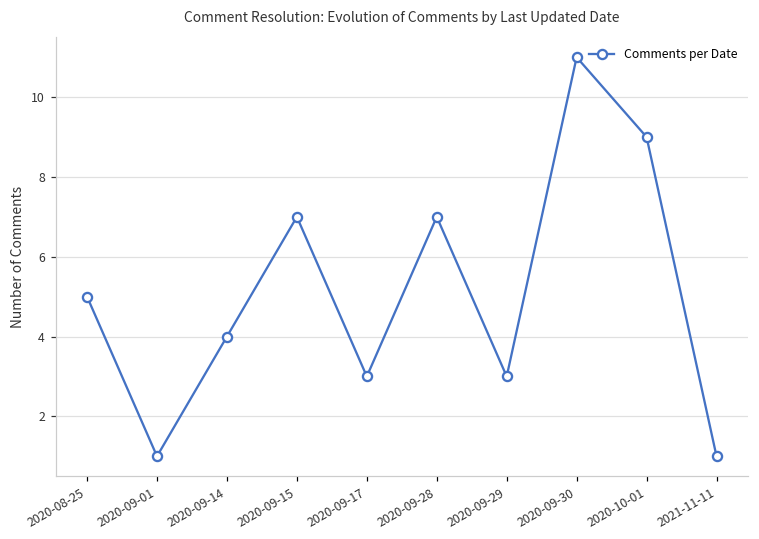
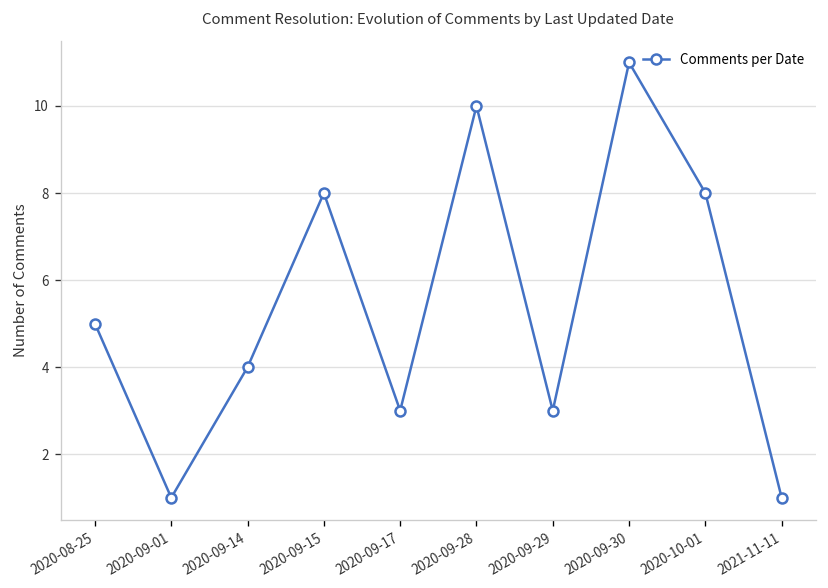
2020-09-15: 7 -> 8
2020-09-28: 7 -> 10
2020-10-01: 9 -> 8
